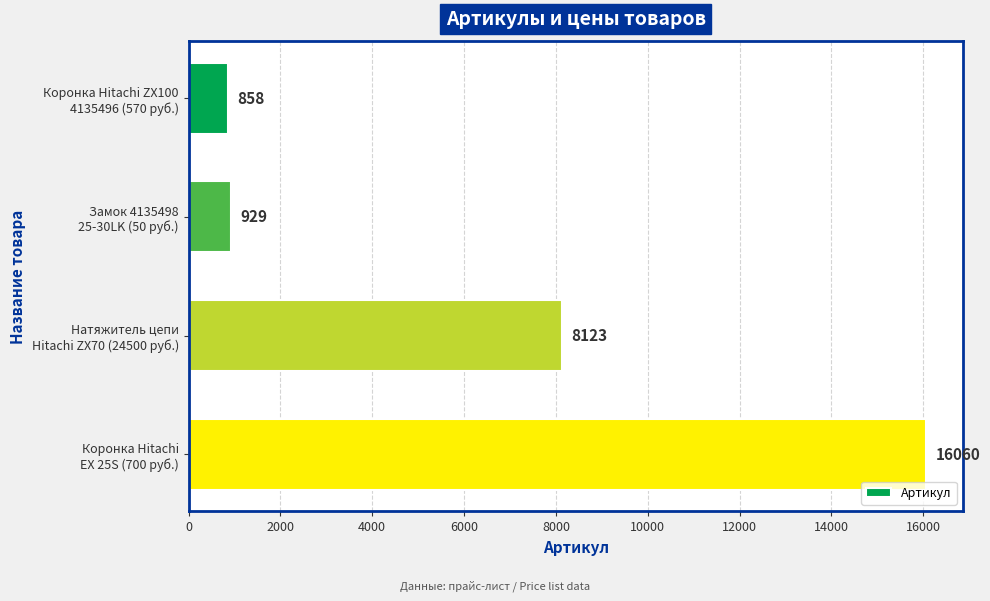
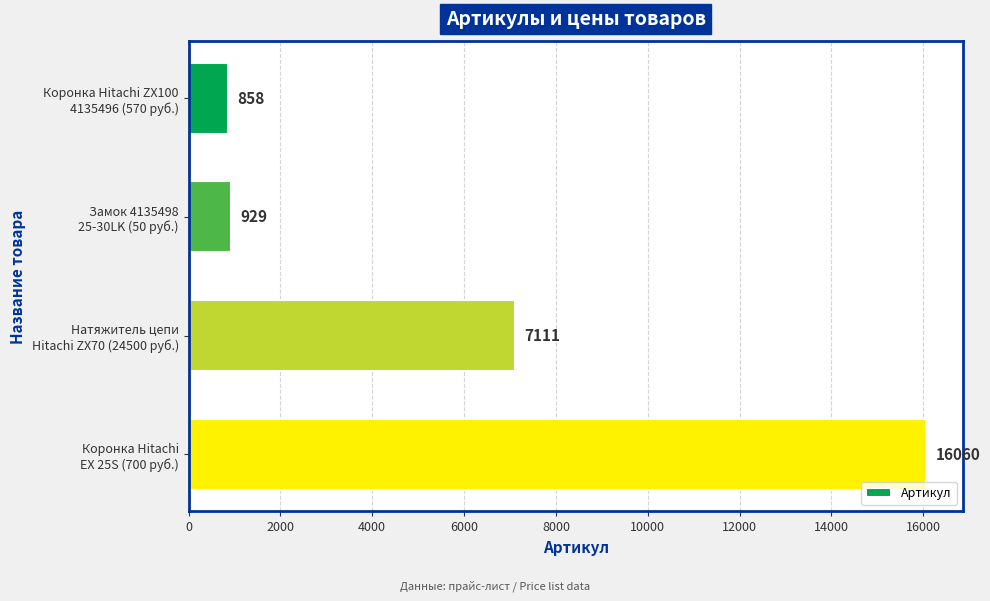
Натяжитель цепи Hitachi ZX70 (24500 руб.): 8123 -> 7111
